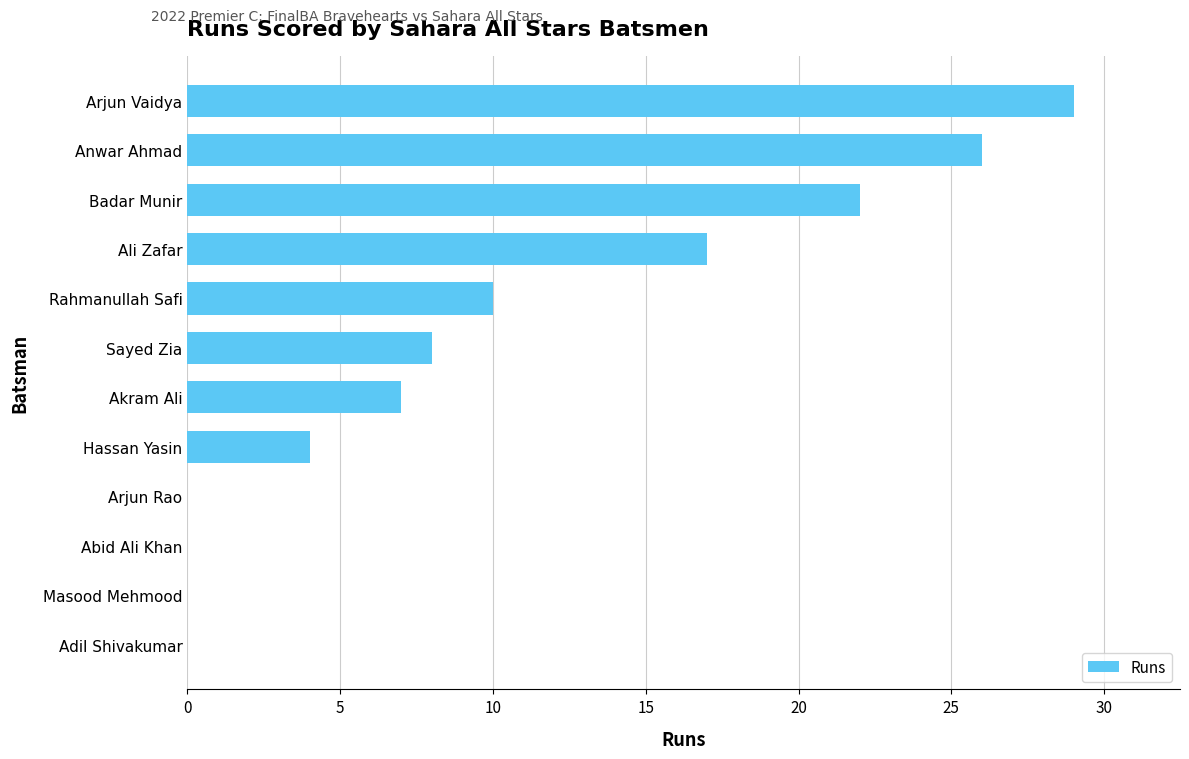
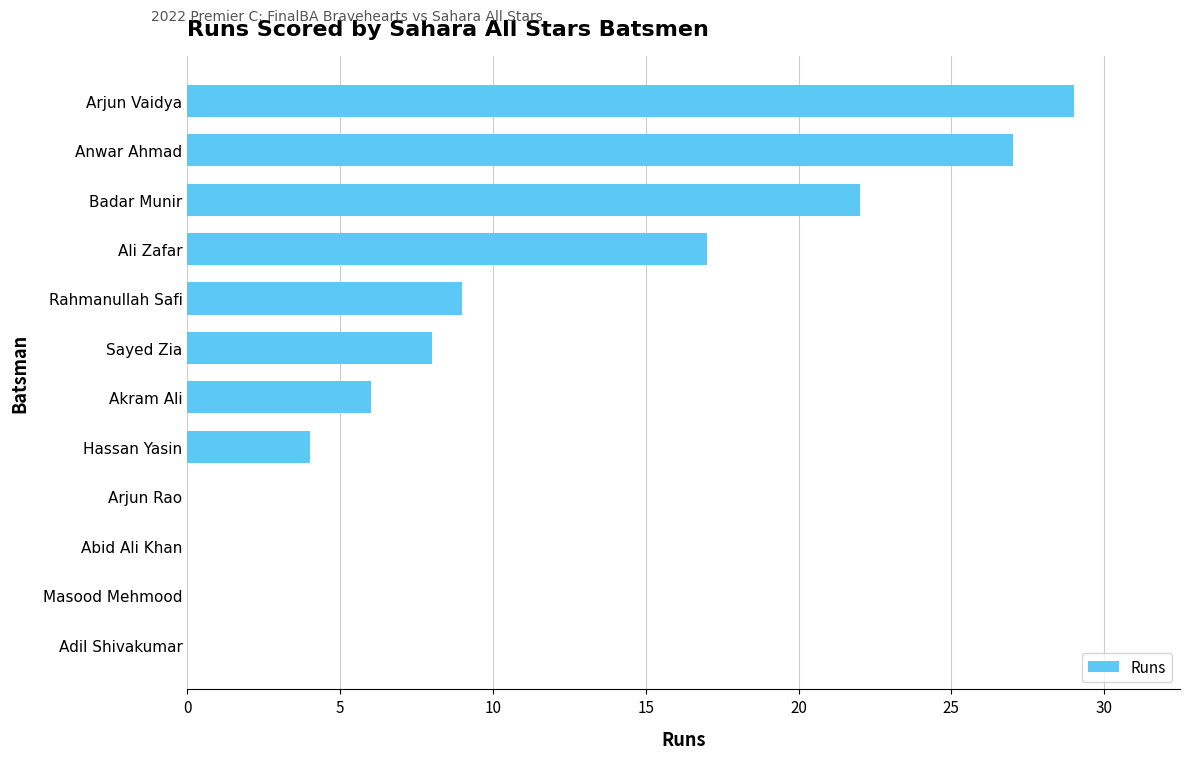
Anwar Ahmad: 26 -> 27
Rahmanullah Safi: 10 -> 9
Akram Ali: 7 -> 6
